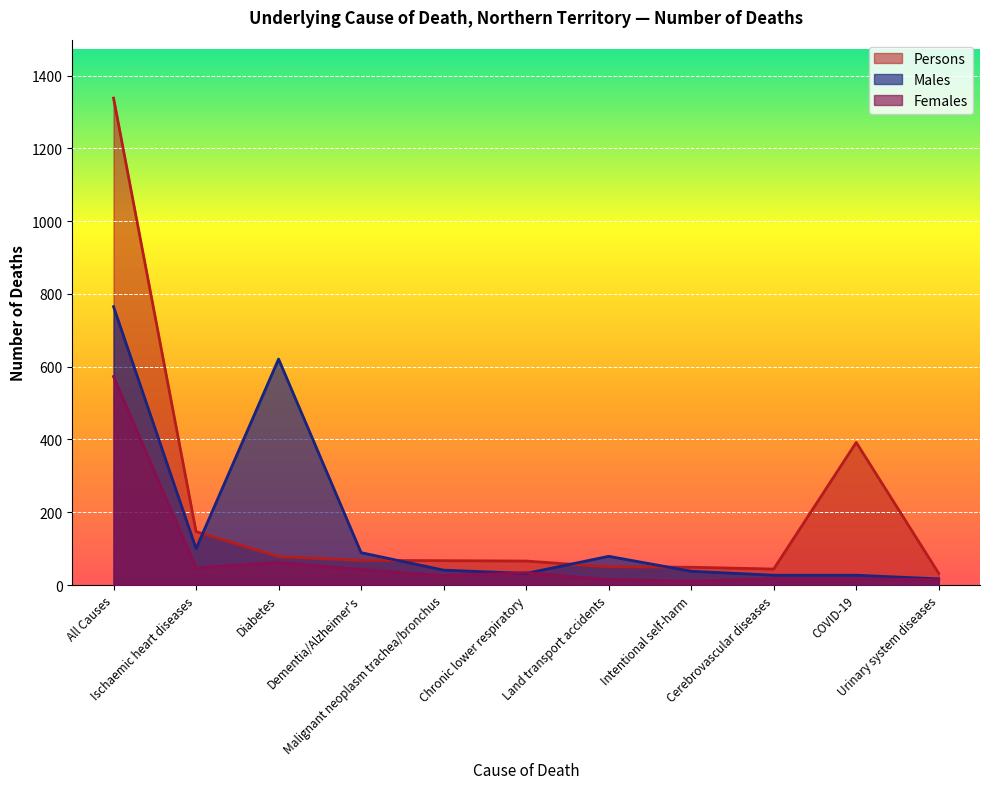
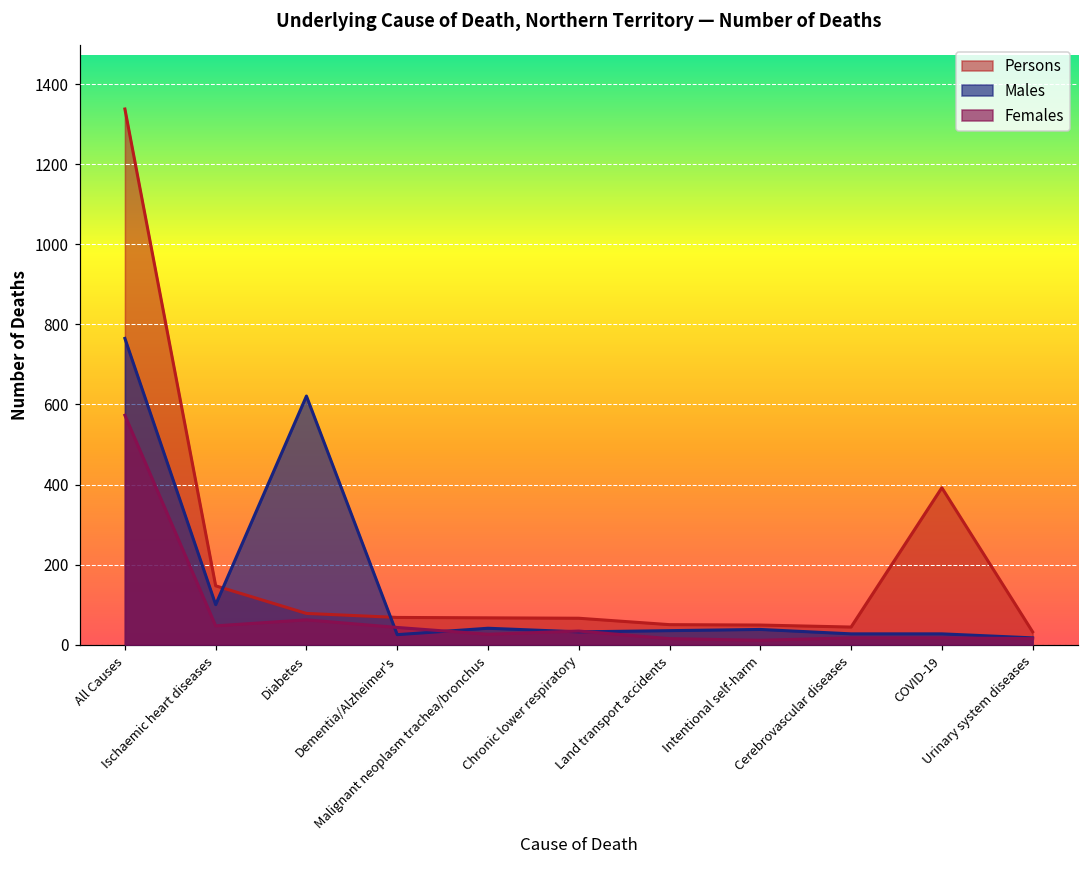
Males, Dementia/Alzheimer's: 90 -> 30
Males, Land transport accidents: 80 -> 40
